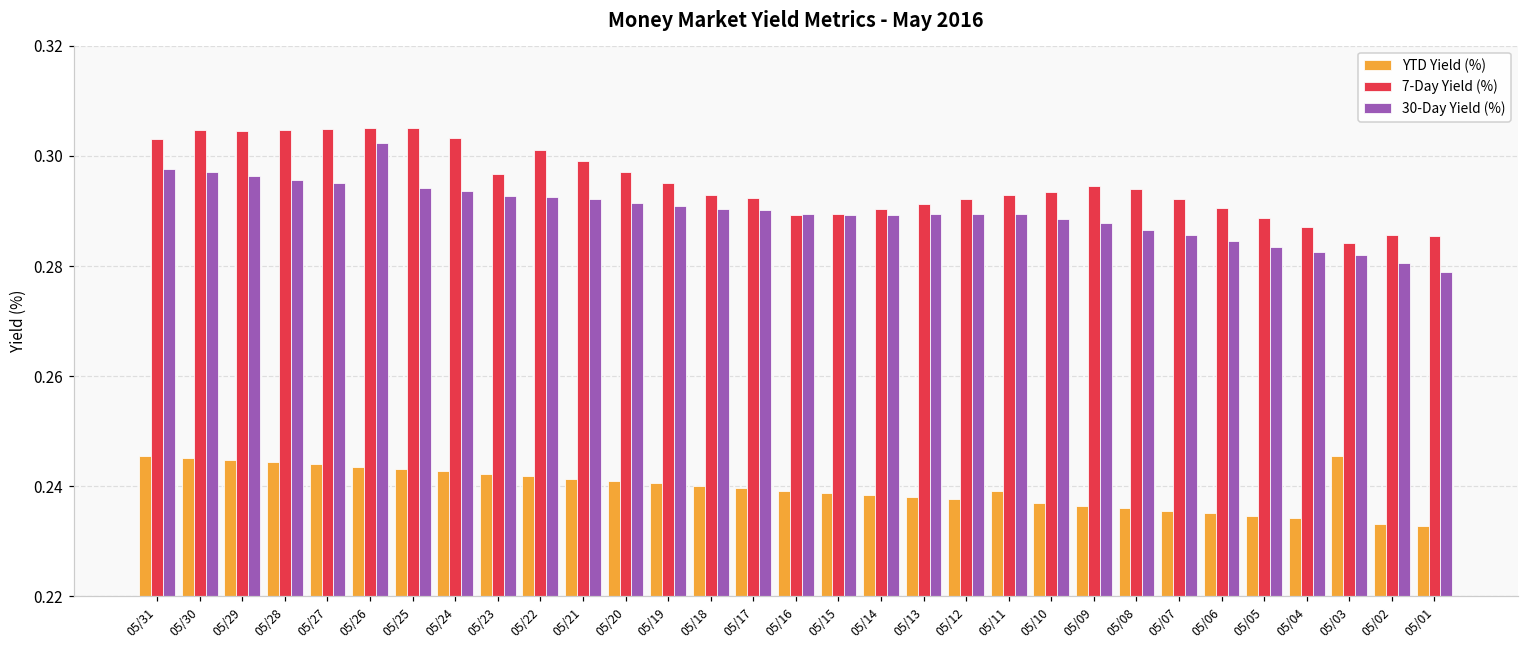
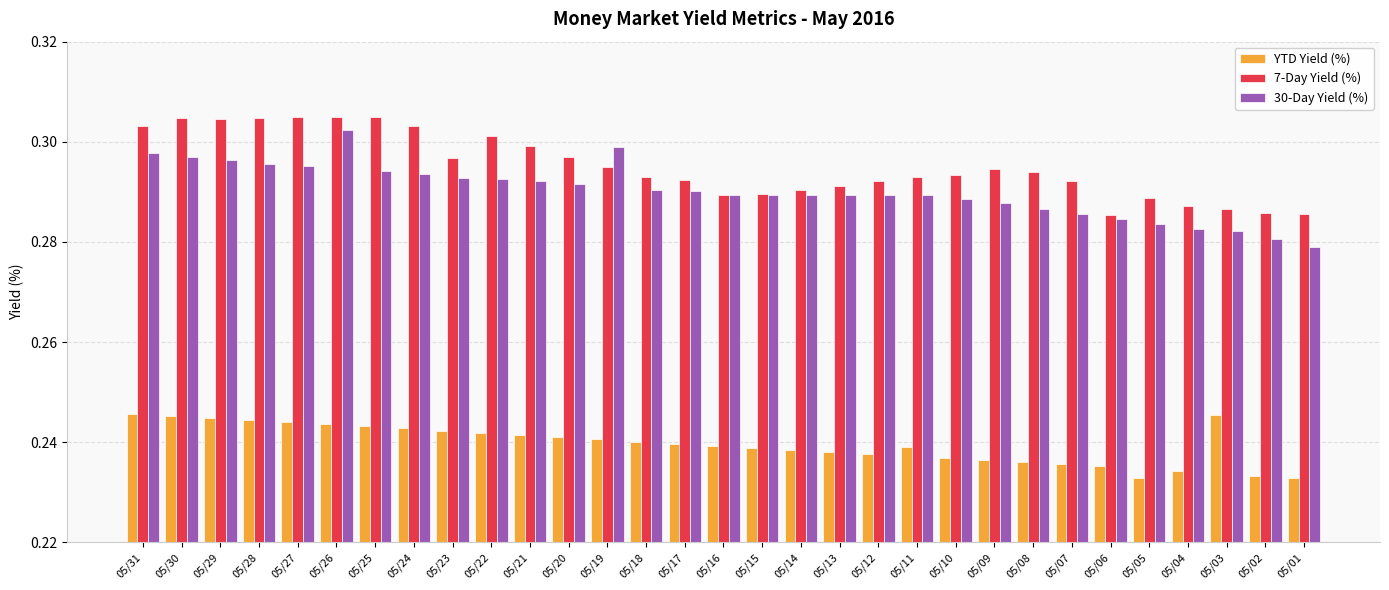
30-Day Yield (%), 05/19: 0.291 -> 0.299
7-Day Yield (%), 05/06: 0.291 -> 0.285
YTD Yield (%), 05/05: 0.235 -> 0.233
7-Day Yield (%), 05/03: 0.284 -> 0.287
